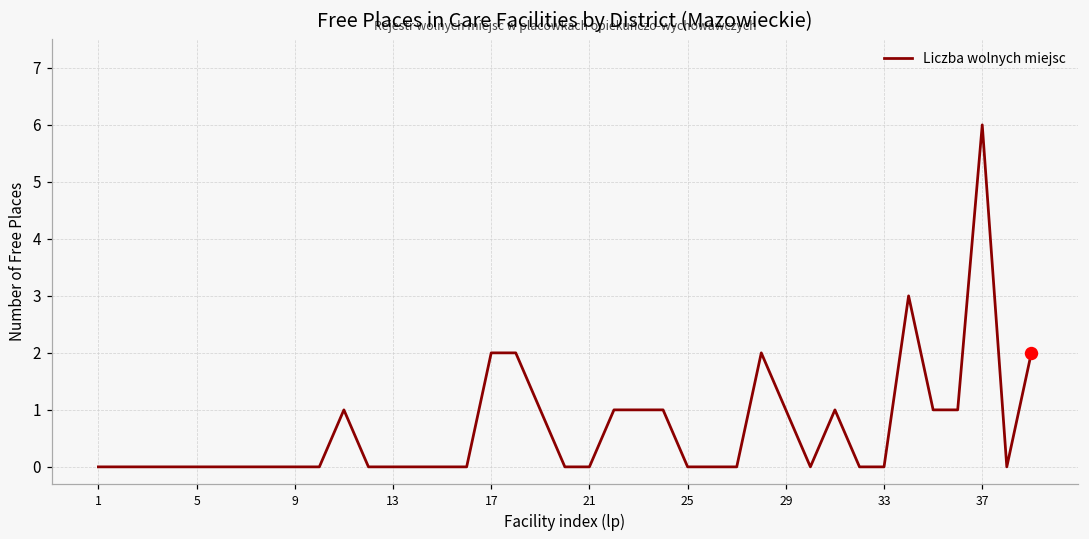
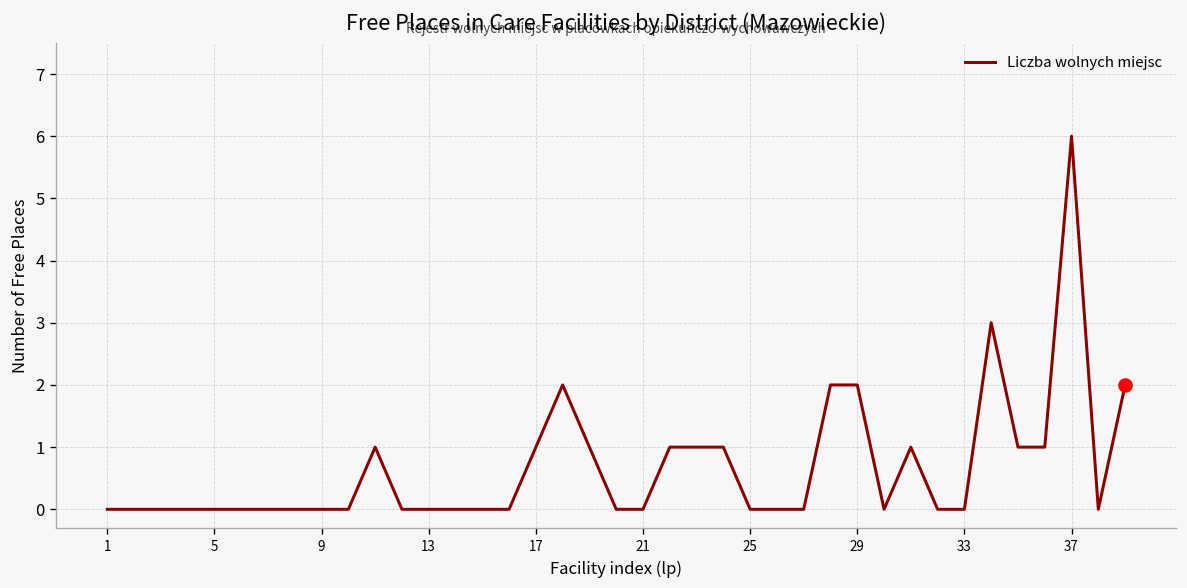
Liczba wolnych miejsc, 17: 2 -> 1
Liczba wolnych miejsc, 29: 1 -> 2
